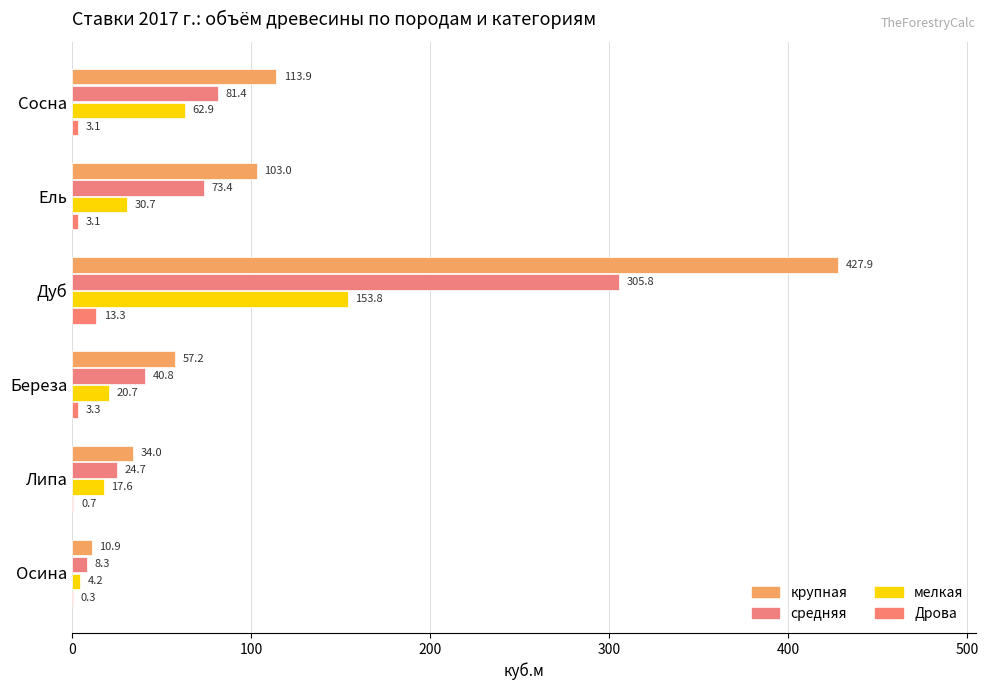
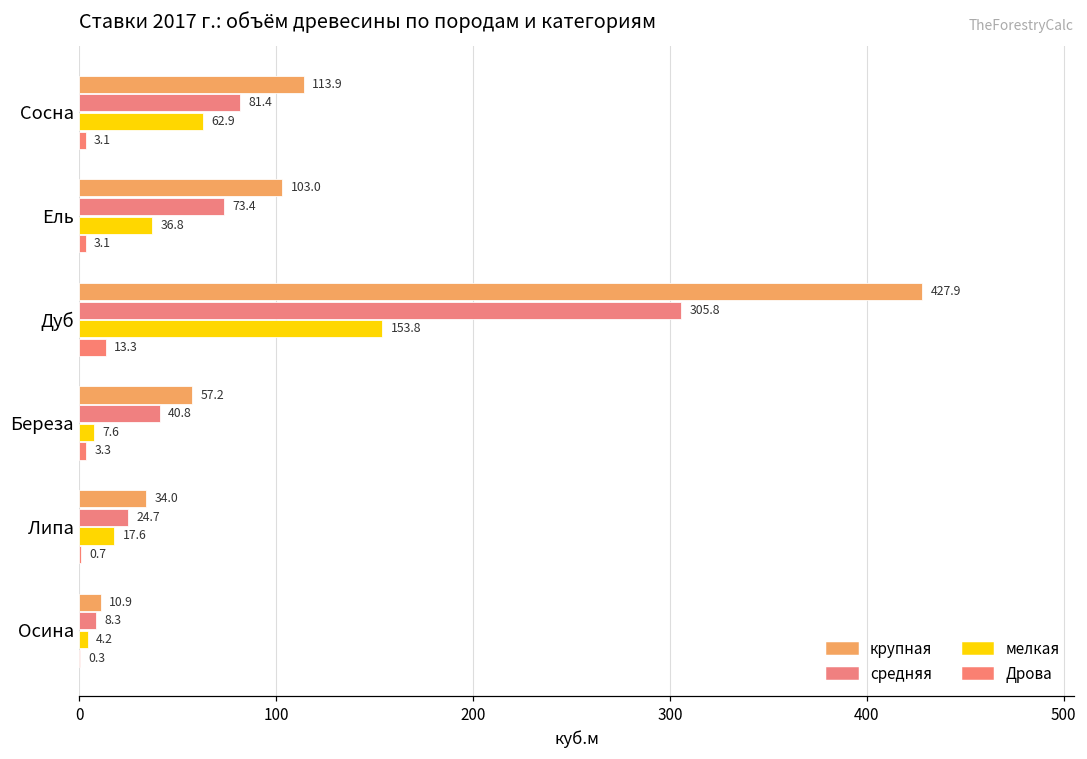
мелкая, Ель: 30.7 -> 36.8
мелкая, Береза: 20.7 -> 7.6
